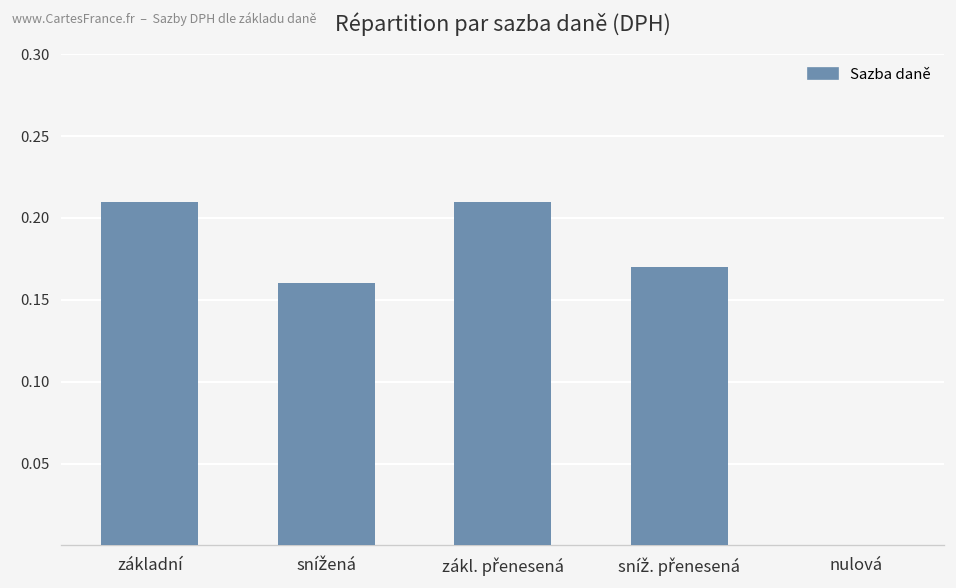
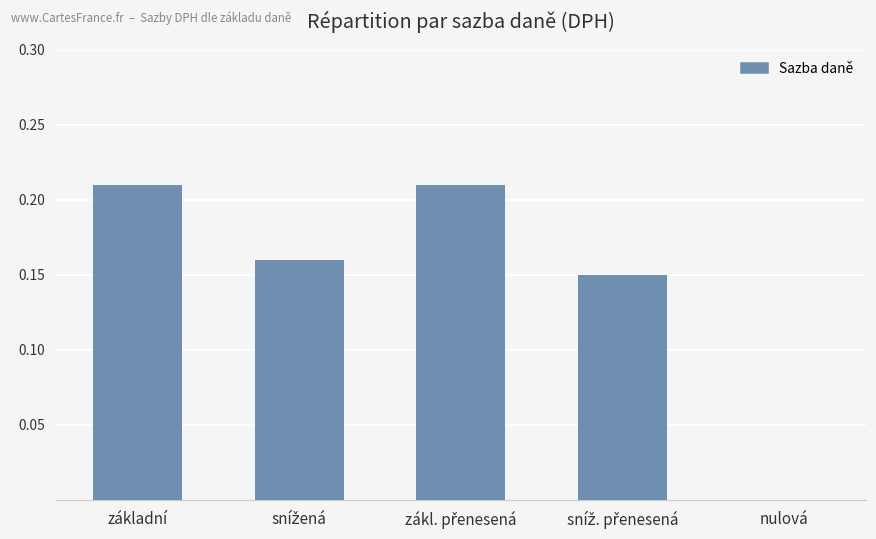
sníž. přenesená: 0.17 -> 0.15
